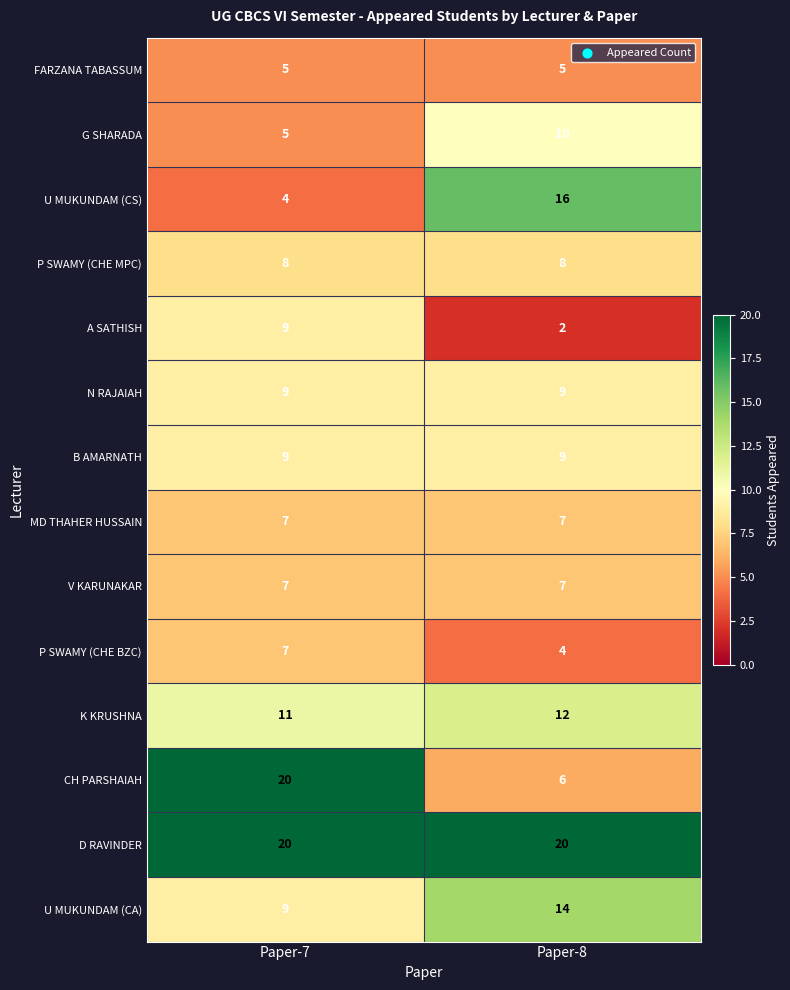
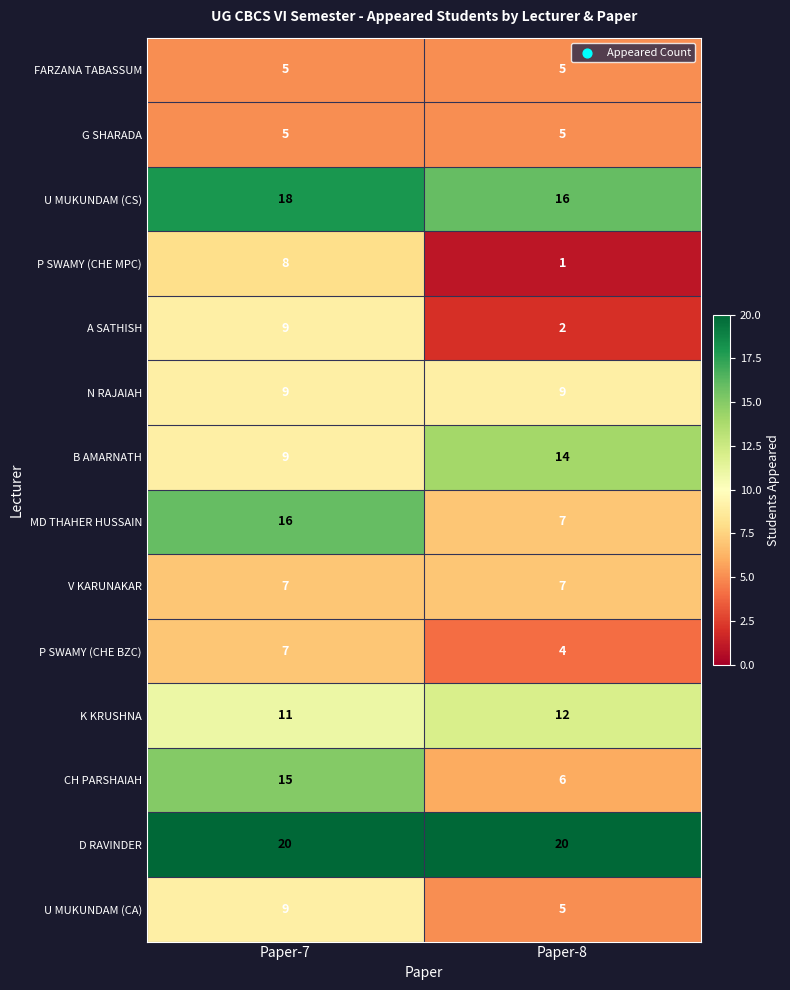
G SHARADA, Paper-8: 10 -> 5
U MUKUNDAM (CS), Paper-7: 4 -> 18
P SWAMY (CHE MPC), Paper-8: 8 -> 1
B AMARNATH, Paper-8: 9 -> 14
MD THAHER HUSSAIN, Paper-7: 7 -> 16
CH PARSHAIAH, Paper-7: 20 -> 15
U MUKUNDAM (CA), Paper-8: 14 -> 5
